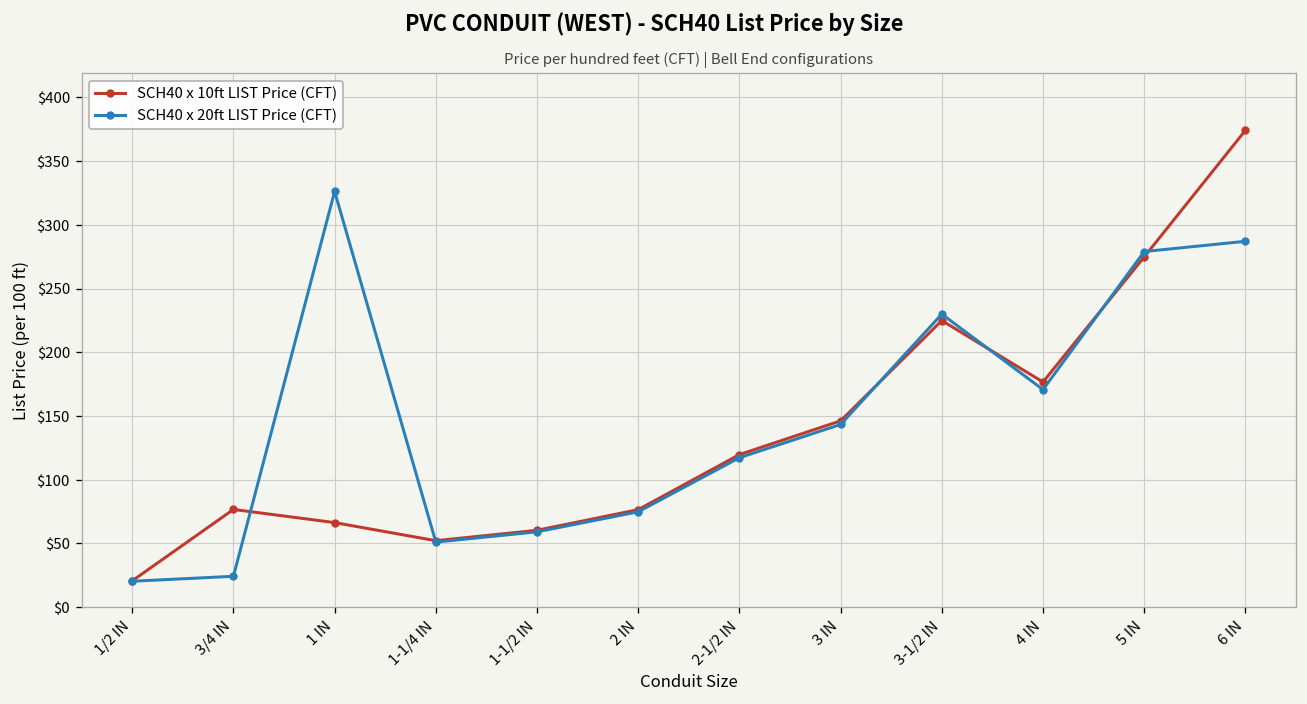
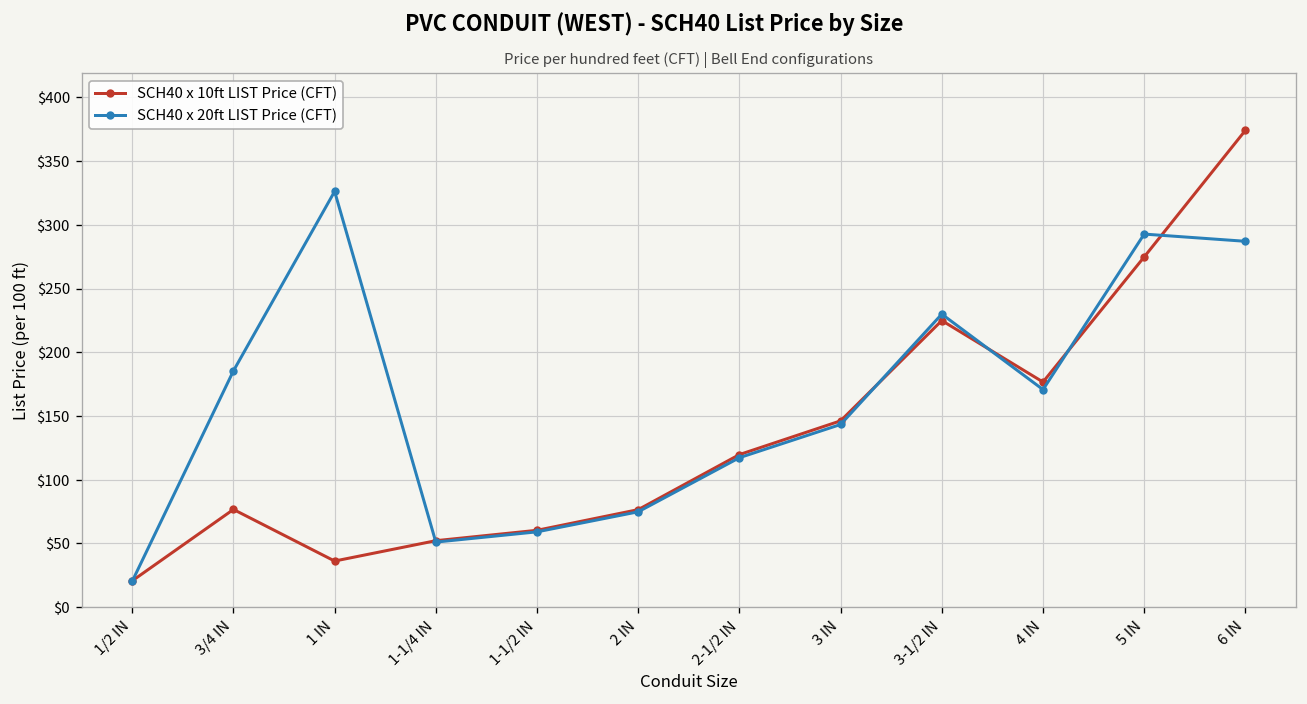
SCH40 x 20ft LIST Price (CFT), 3/4 IN: $24 -> $185
SCH40 x 10ft LIST Price (CFT), 1 IN: $66 -> $36
SCH40 x 20ft LIST Price (CFT), 5 IN: $279 -> $293
